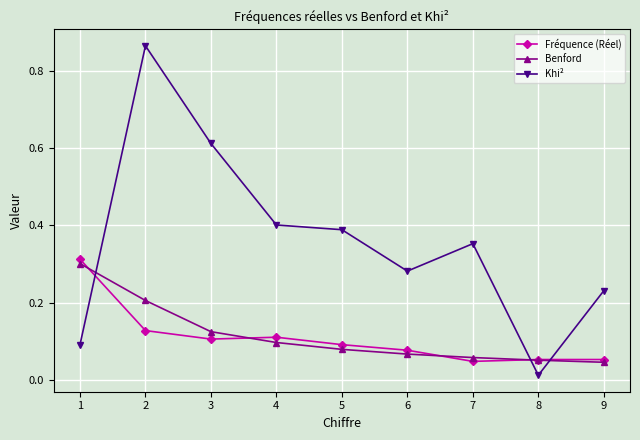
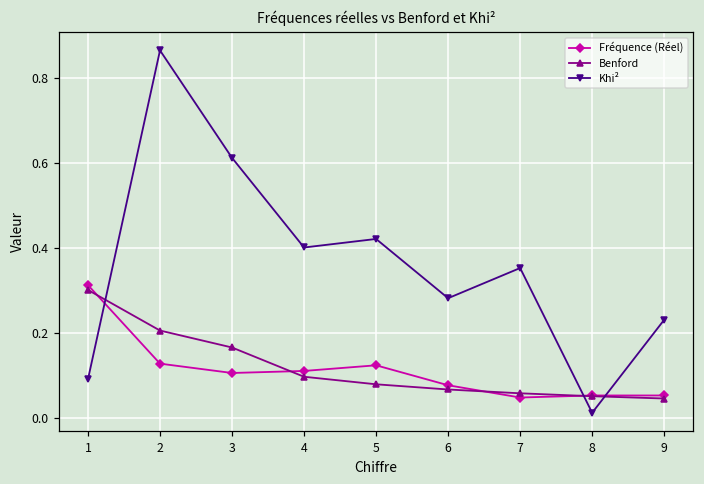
Benford, 3: 0.12 -> 0.17
Fréquence (Réel), 5: 0.09 -> 0.12
Khi², 5: 0.39 -> 0.42
